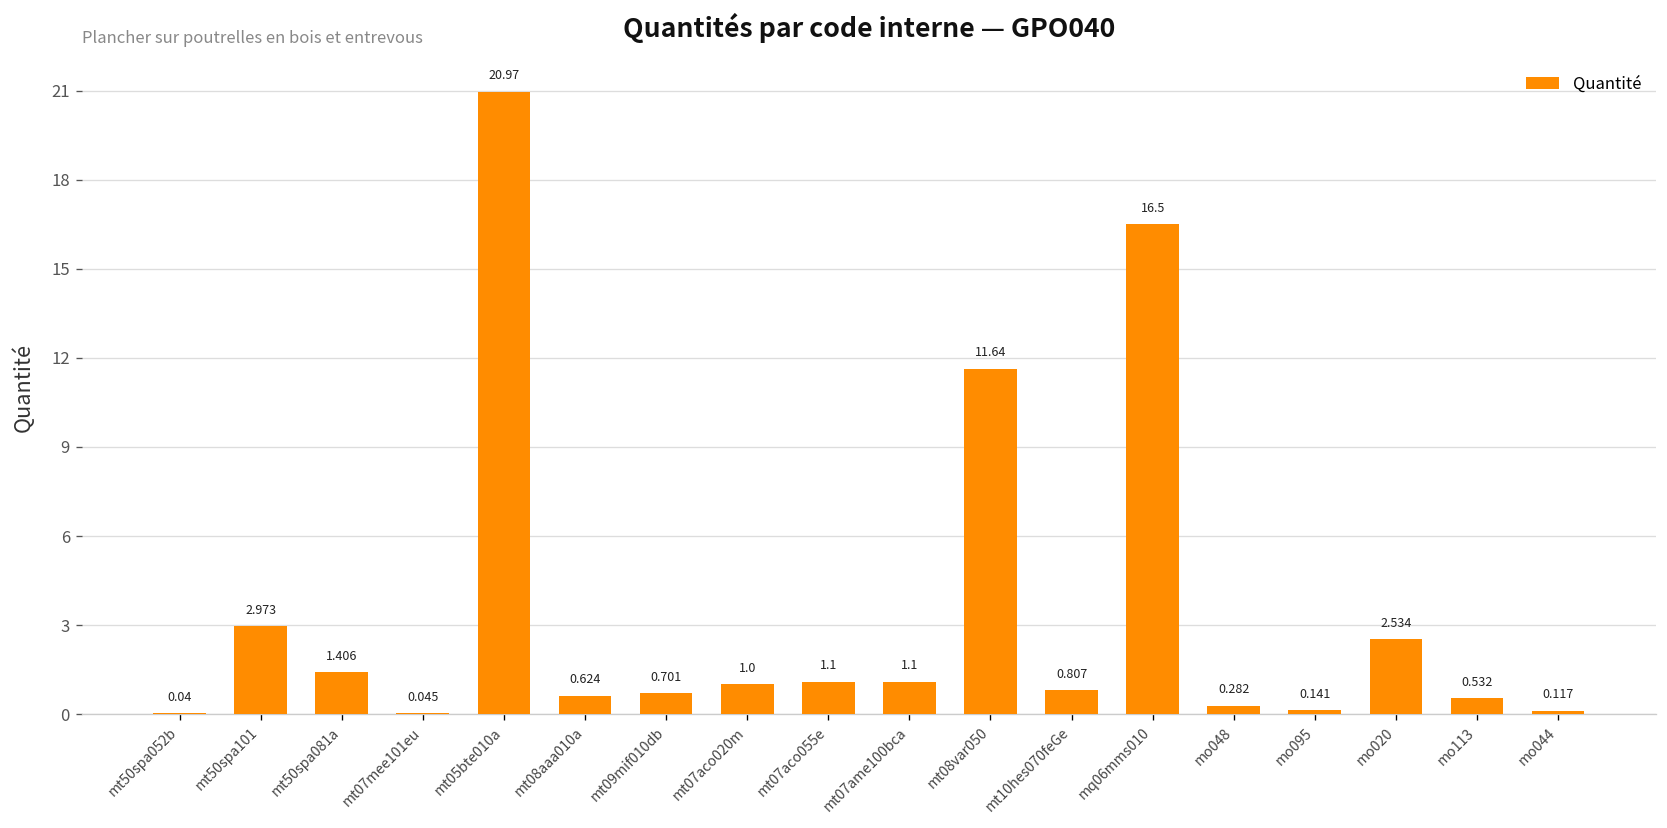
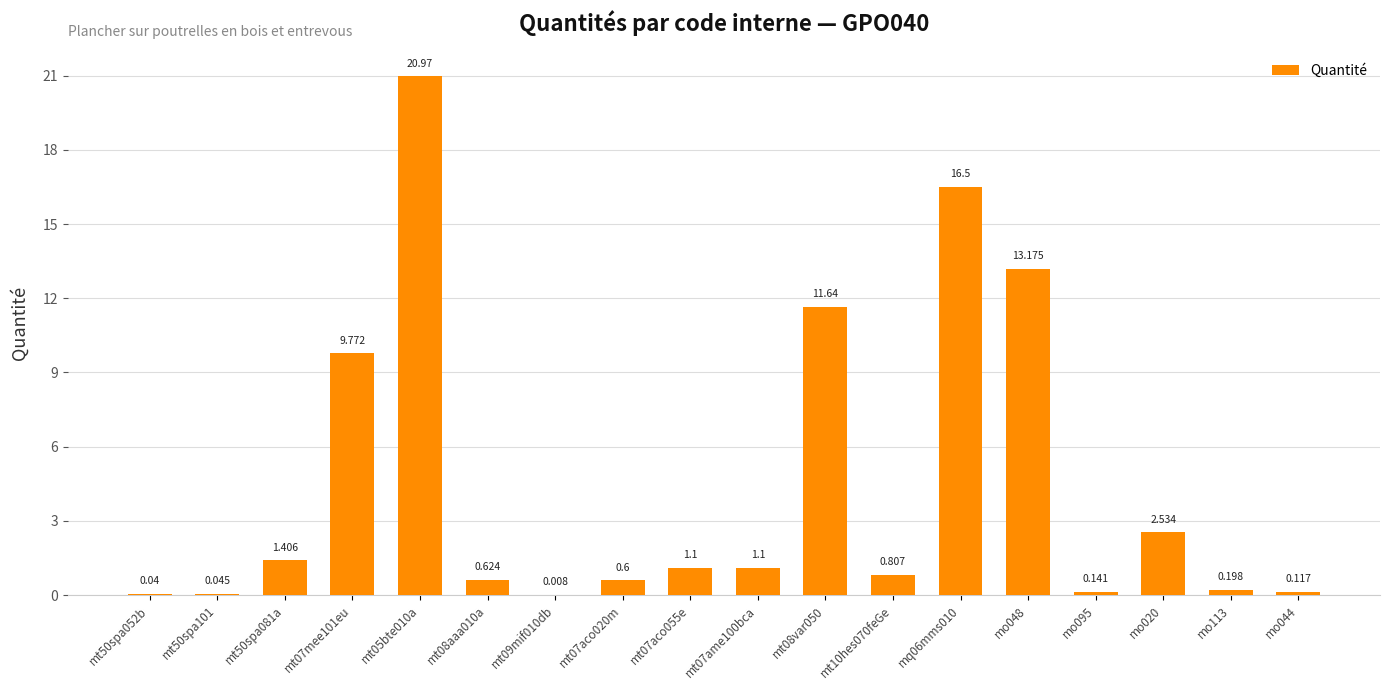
mt50spa101: 2.973 -> 0.045
mt07mee101eu: 0.045 -> 9.772
mt09mif010db: 0.701 -> 0.008
mt07aco020m: 1.0 -> 0.6
mo048: 0.282 -> 13.175
mo113: 0.532 -> 0.198
